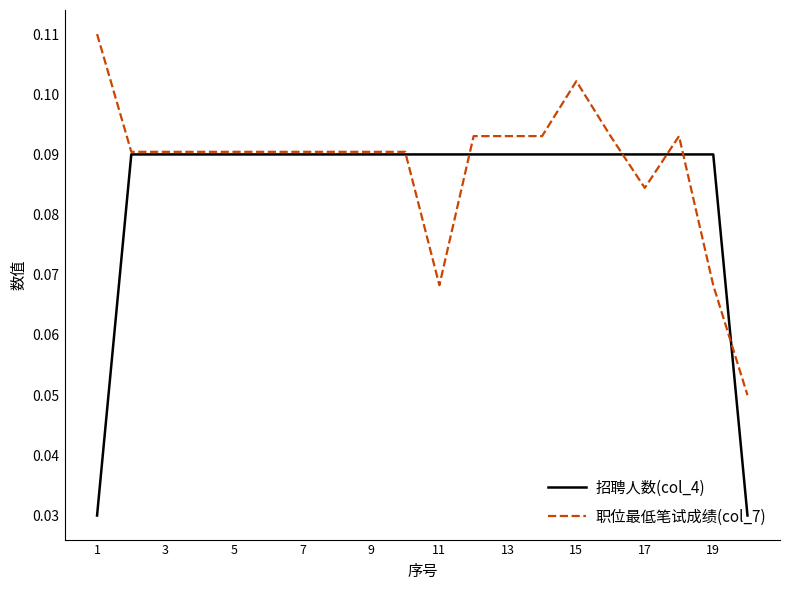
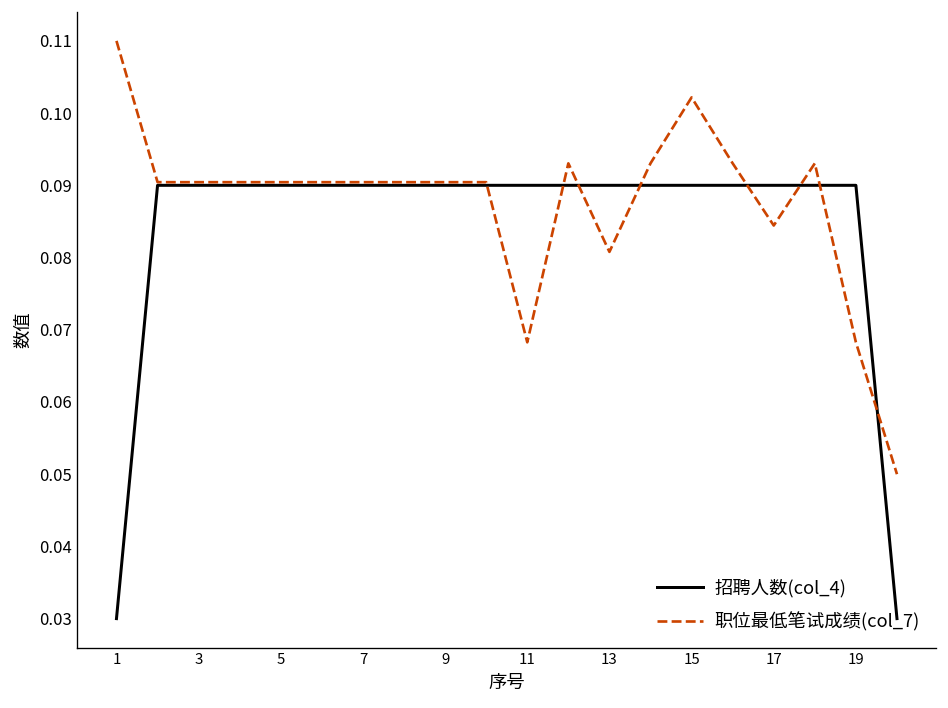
职位最低笔试成绩(col_7), 13: 0.093 -> 0.081
